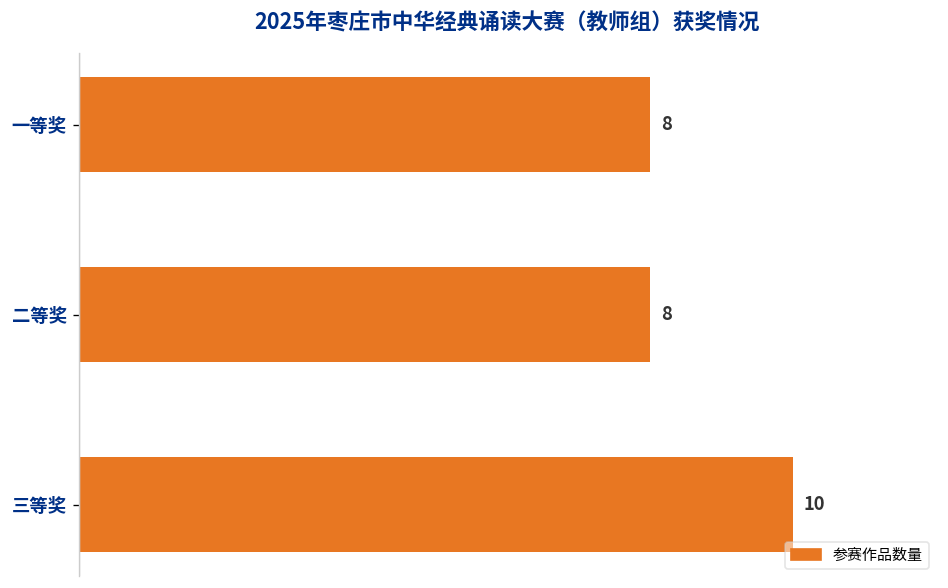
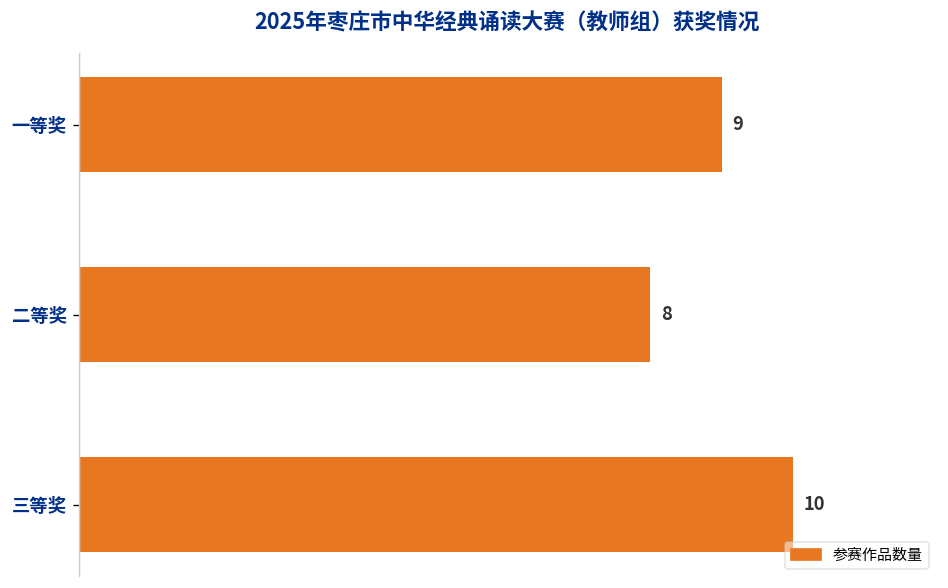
一等奖: 8 -> 9
